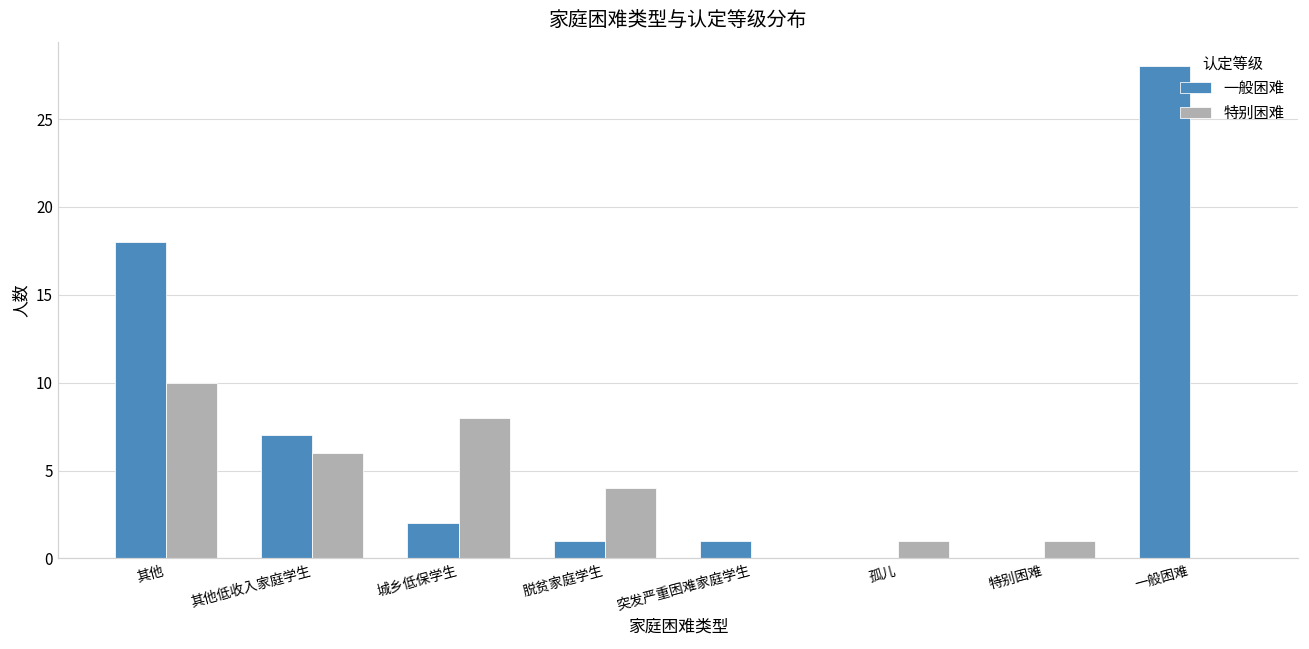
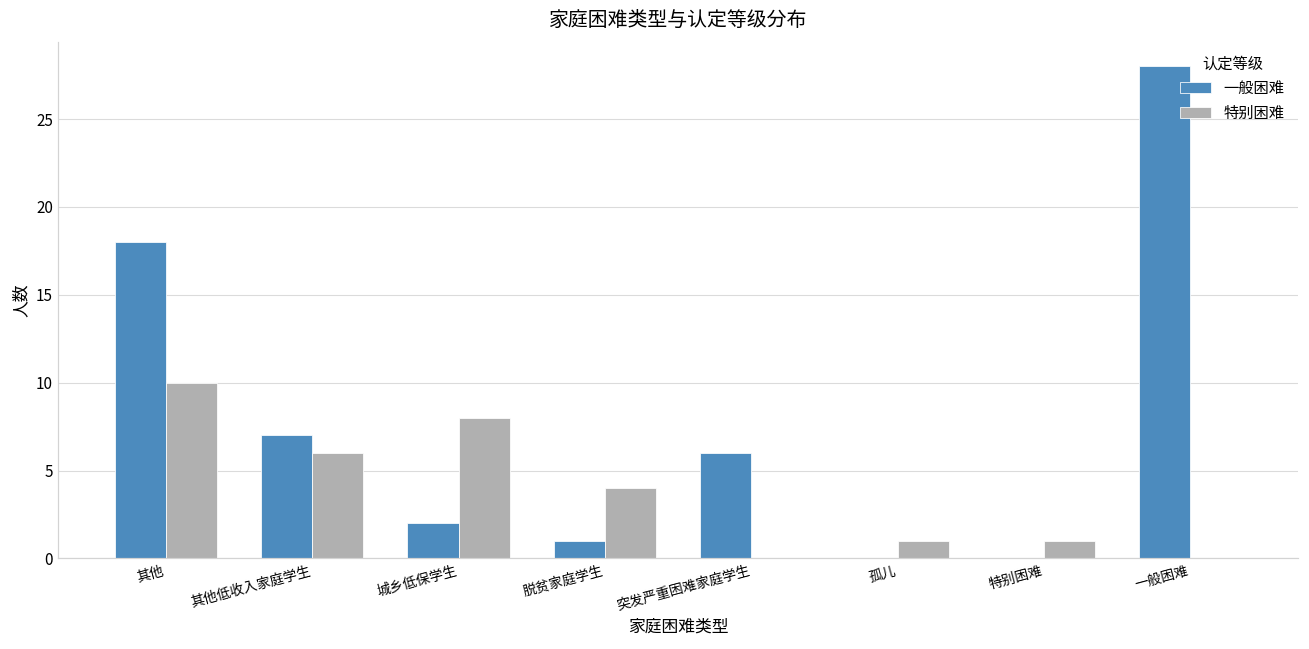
一般困难, 突发严重困难家庭学生: 1 -> 6
